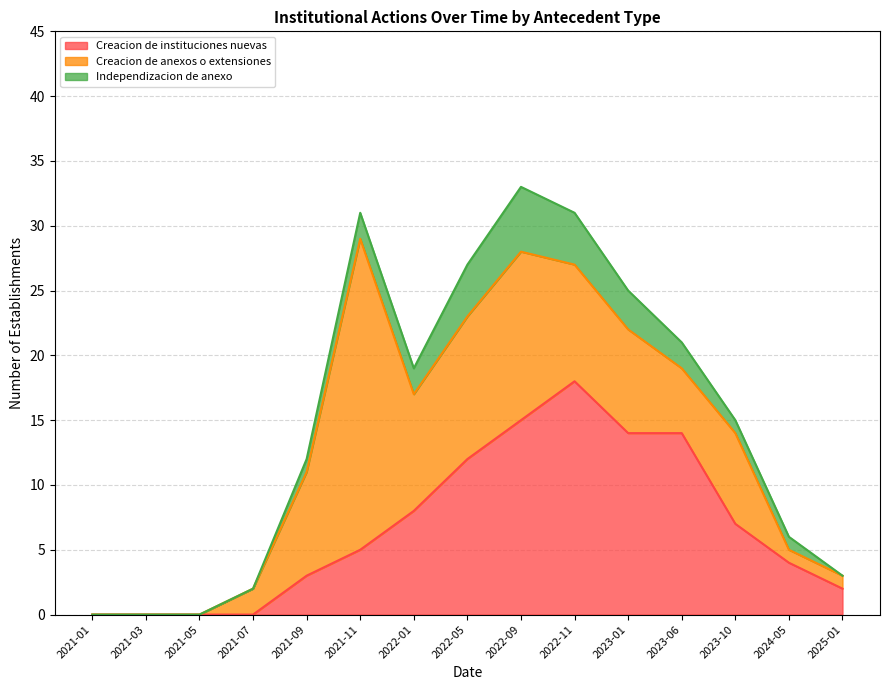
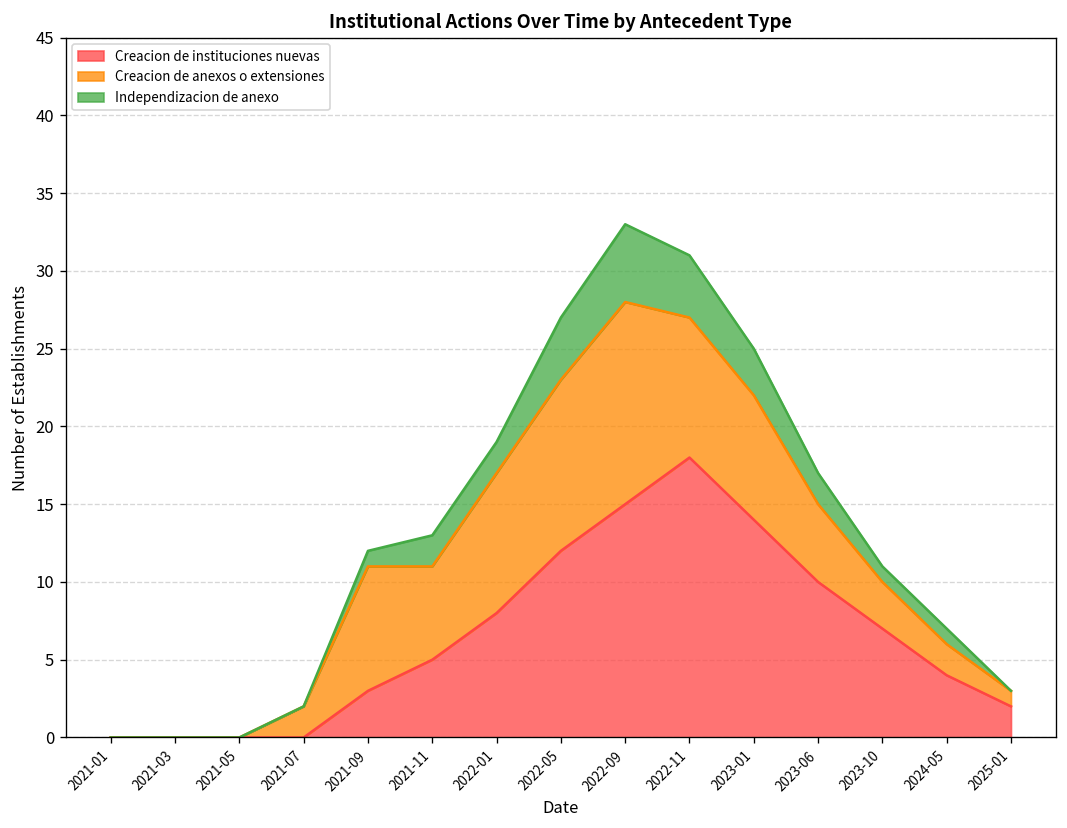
Creacion de anexos o extensiones, 2021-11: 24 -> 6
Creacion de instituciones nuevas, 2023-06: 14 -> 10
Creacion de anexos o extensiones, 2023-10: 7 -> 3
Creacion de anexos o extensiones, 2024-05: 1 -> 2
